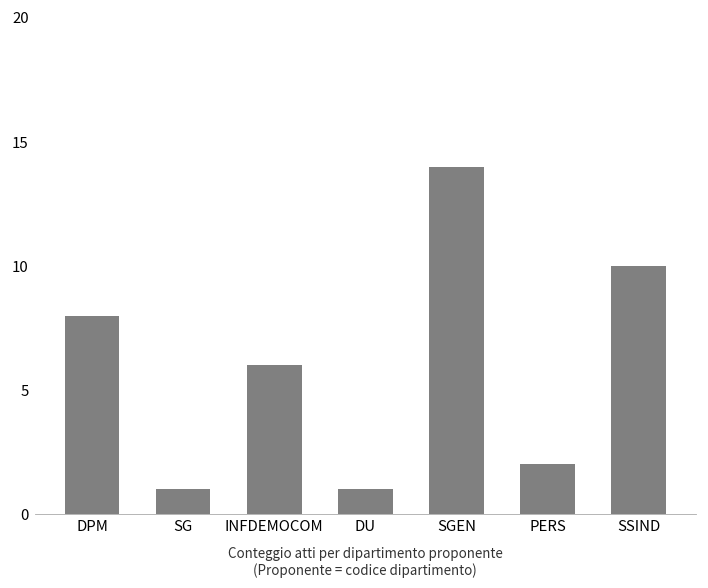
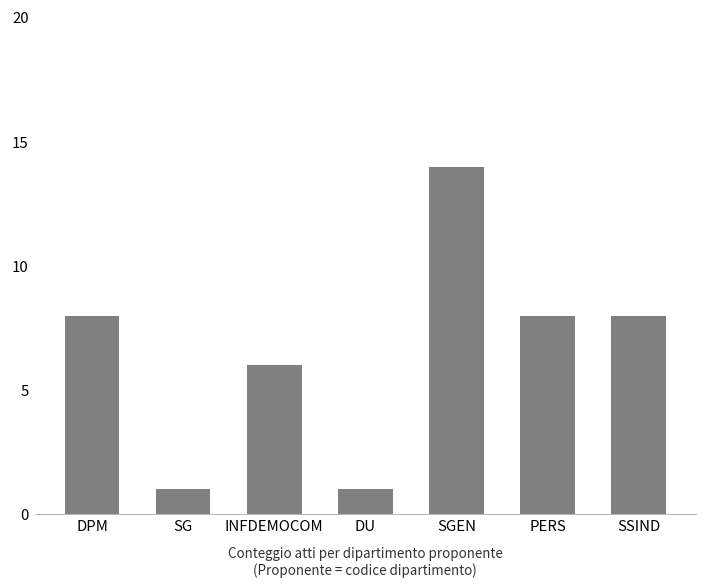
PERS: 2 -> 8
SSIND: 10 -> 8
